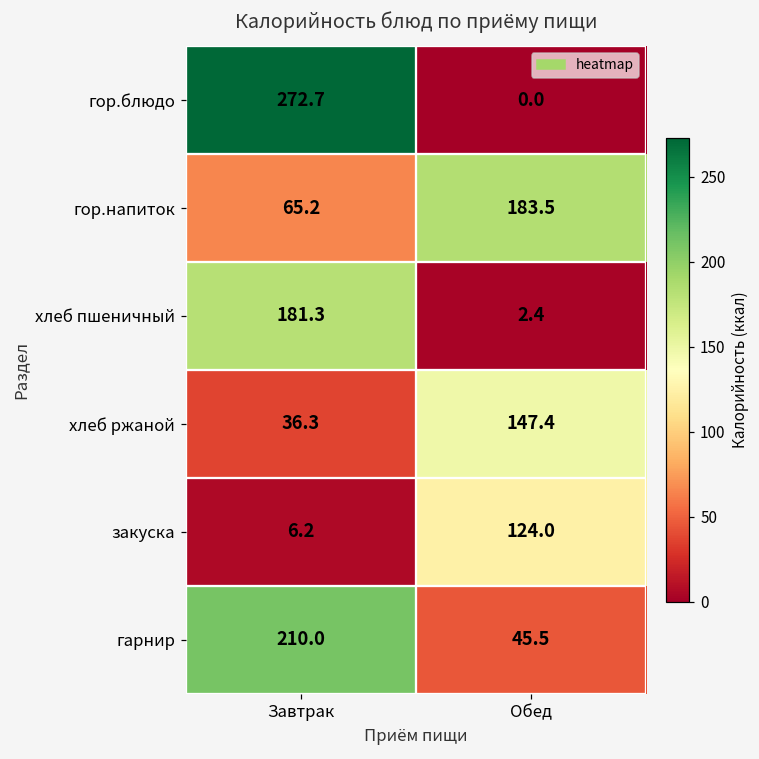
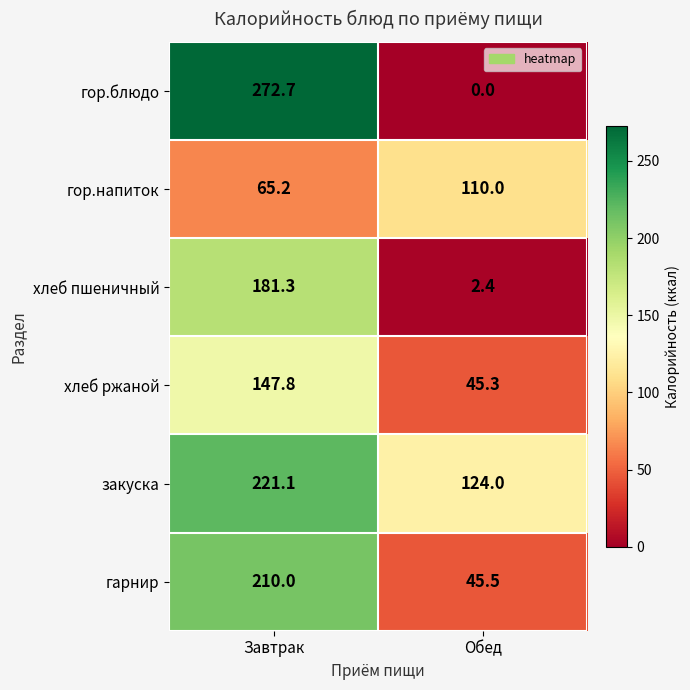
гор.напиток, Обед: 183.5 -> 110.0
хлеб ржаной, Завтрак: 36.3 -> 147.8
хлеб ржаной, Обед: 147.4 -> 45.3
закуска, Завтрак: 6.2 -> 221.1
